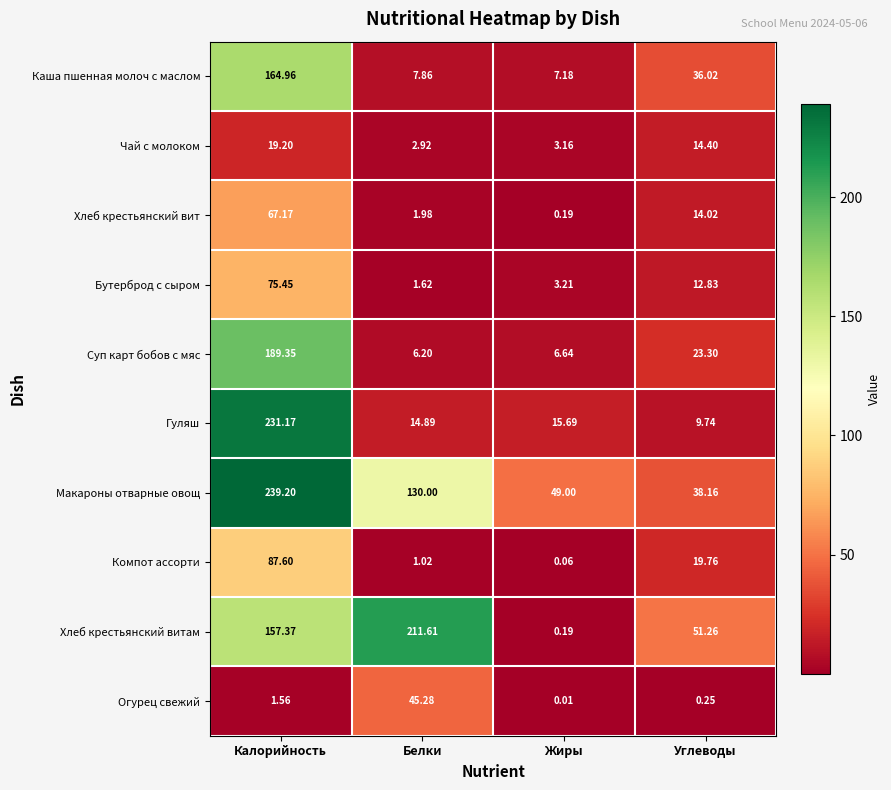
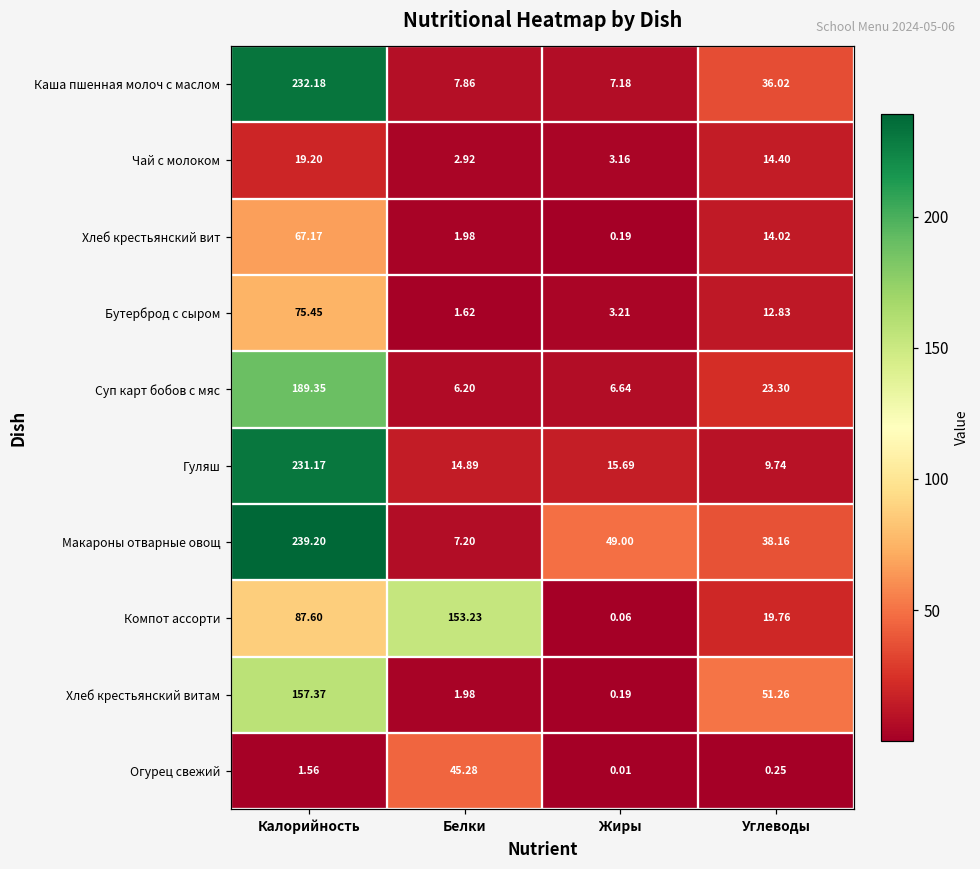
Каша пшенная молоч с маслом, Калорийность: 164.96 -> 232.18
Макароны отварные овощ, Белки: 130.00 -> 7.20
Компот ассорти, Белки: 1.02 -> 153.23
Хлеб крестьянский витам, Белки: 211.61 -> 1.98
